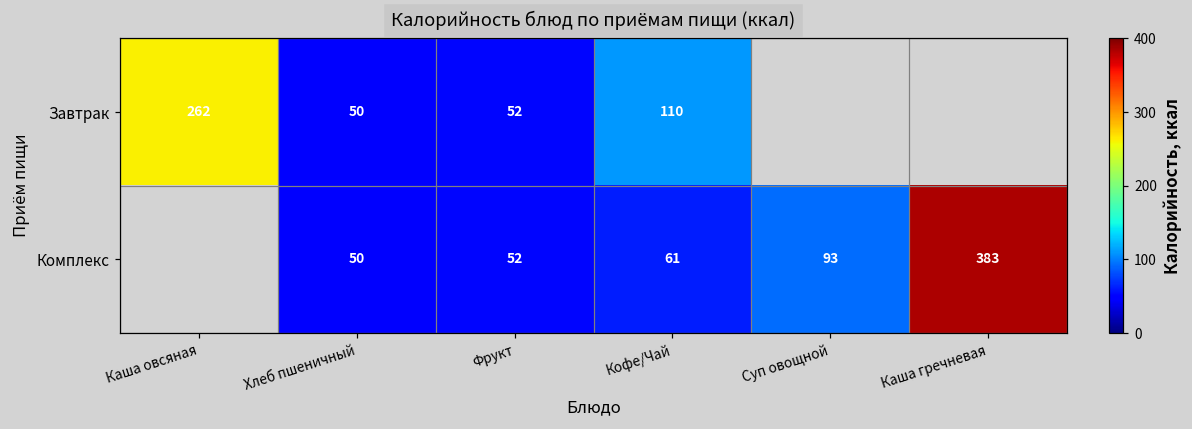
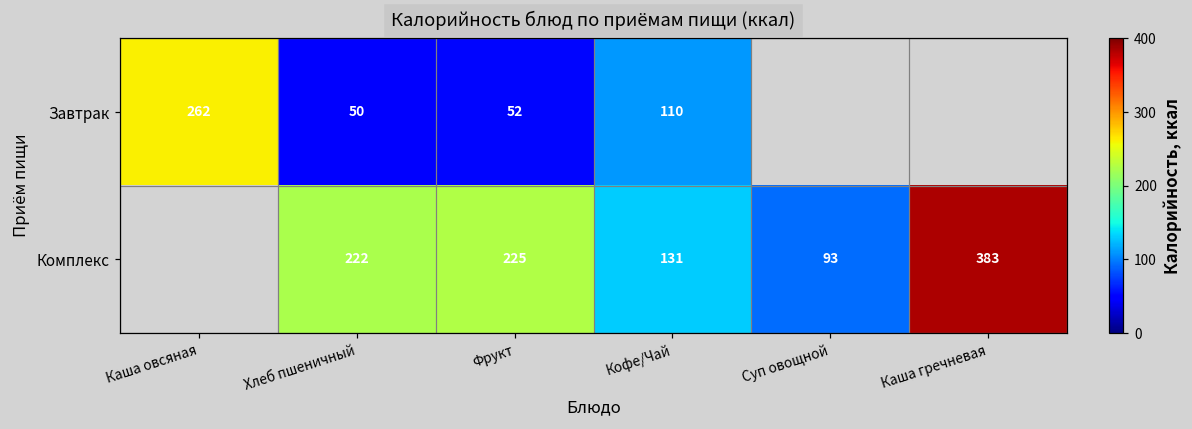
Комплекс, Хлеб пшеничный: 50 -> 222
Комплекс, Фрукт: 52 -> 225
Комплекс, Кофе/Чай: 61 -> 131
